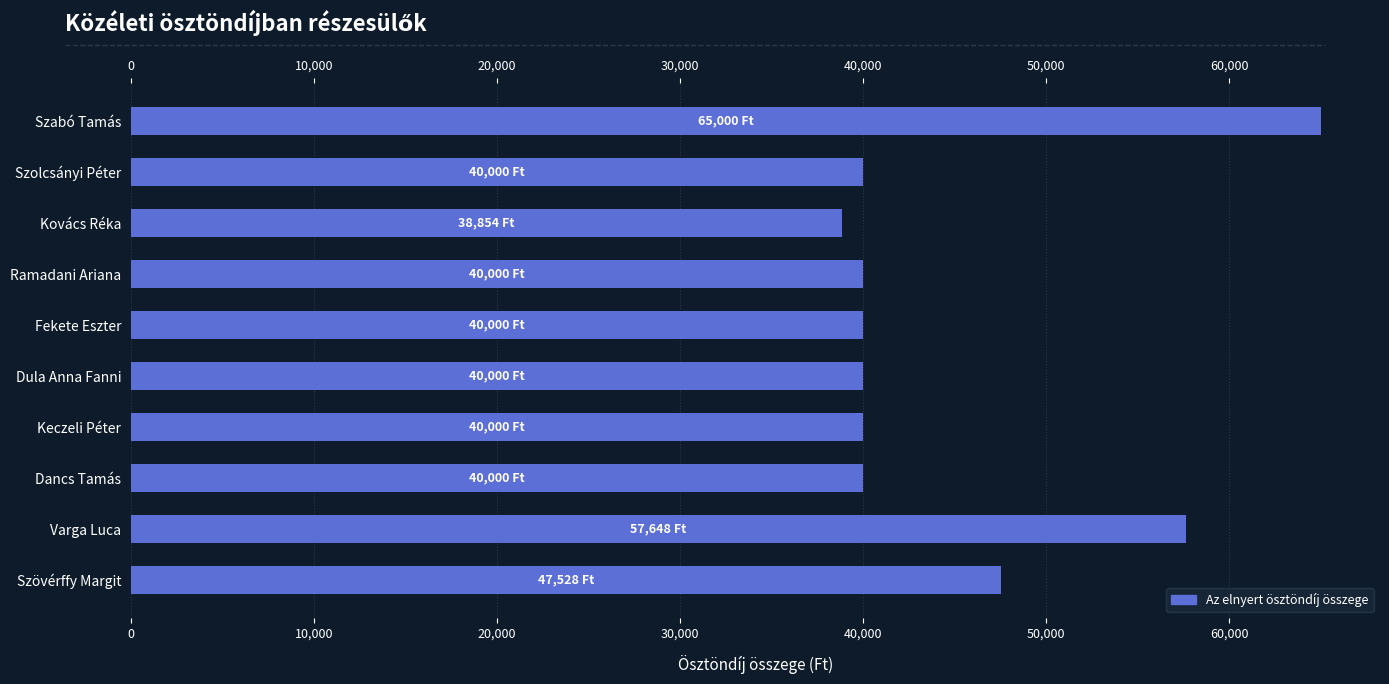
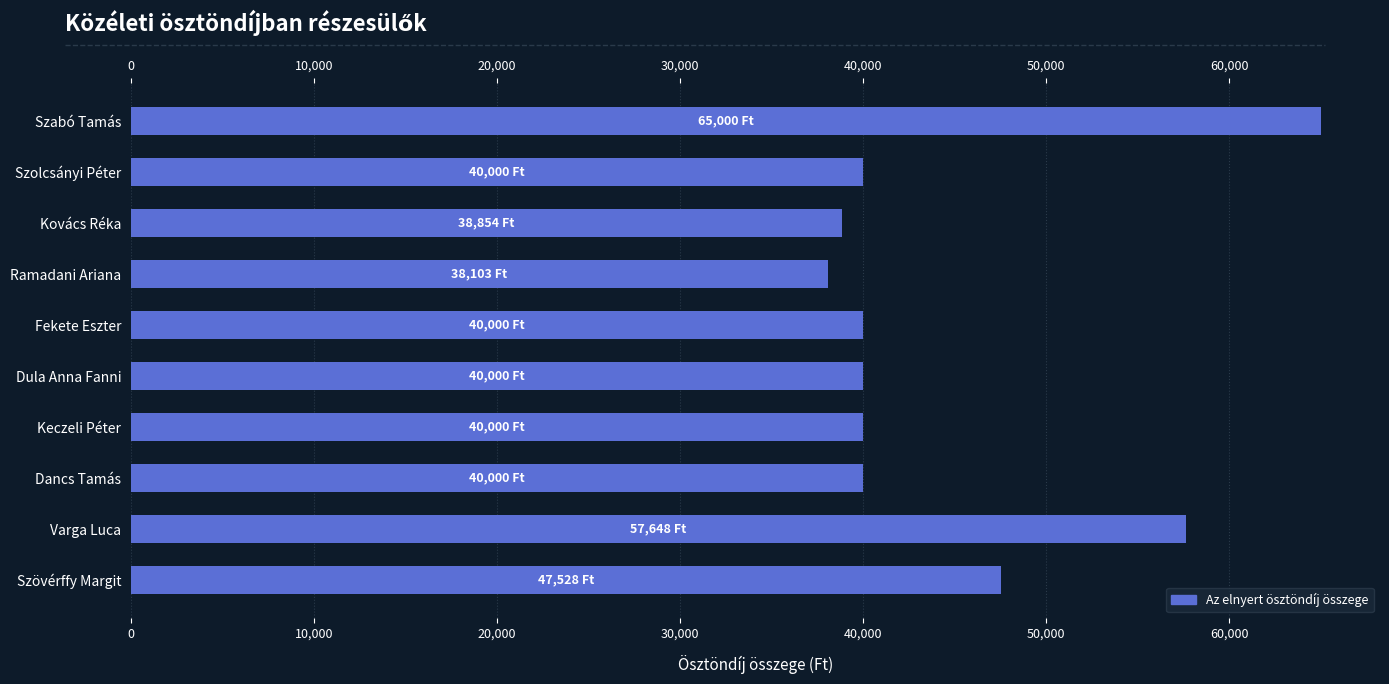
Ramadani Ariana: 40,000 -> 38,103
